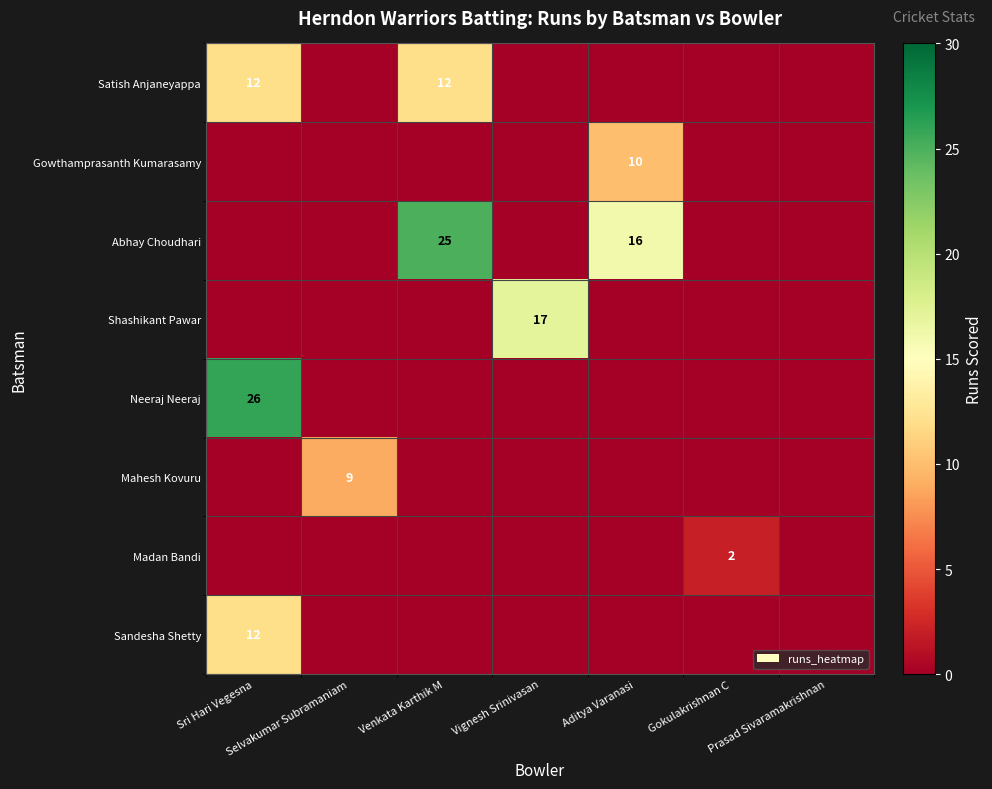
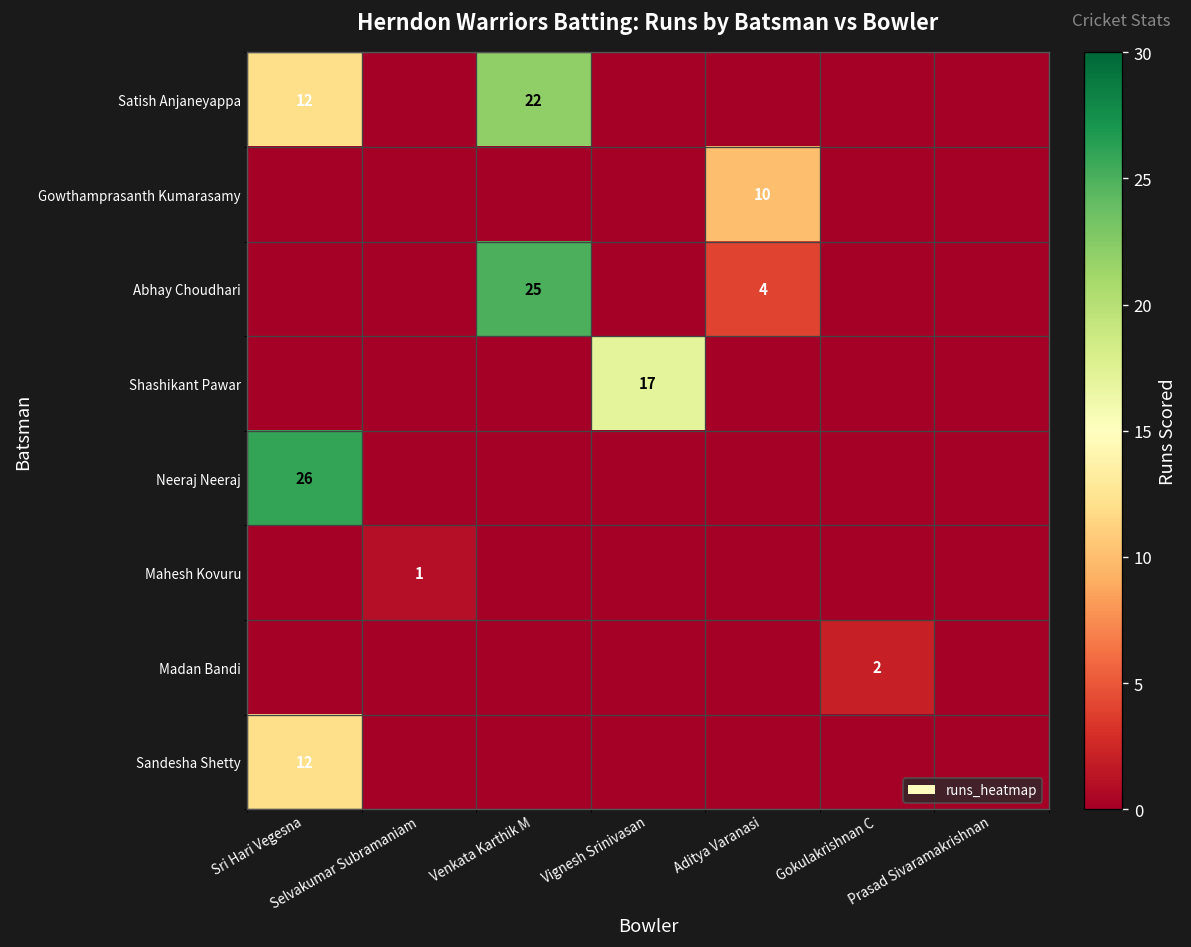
Satish Anjaneyappa, Venkata Karthik M: 12 -> 22
Abhay Choudhari, Aditya Varanasi: 16 -> 4
Mahesh Kovuru, Selvakumar Subramaniam: 9 -> 1
